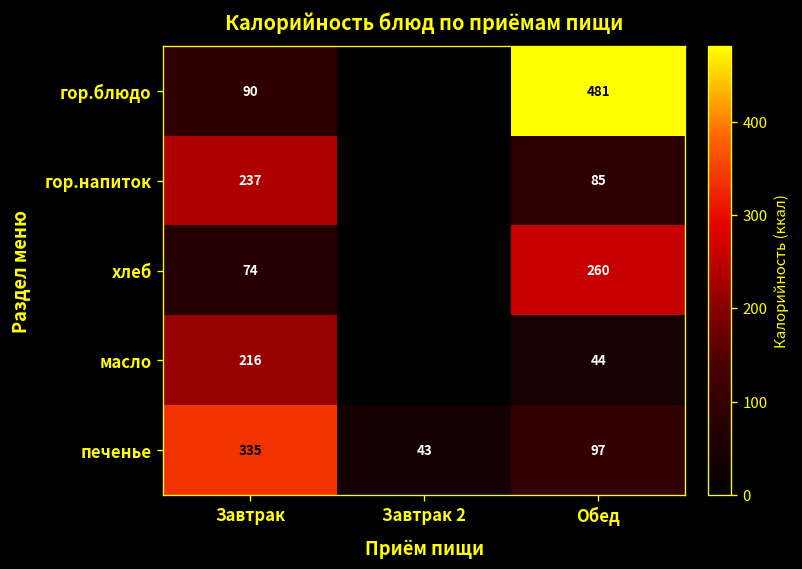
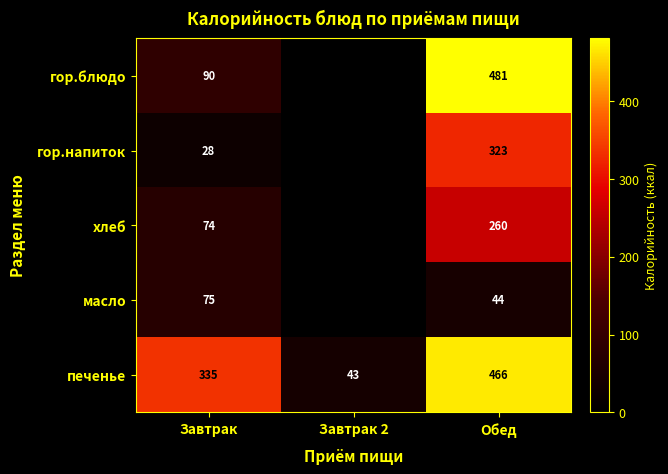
гор.напиток, Завтрак: 237 -> 28
гор.напиток, Обед: 85 -> 323
масло, Завтрак: 216 -> 75
печенье, Обед: 97 -> 466
